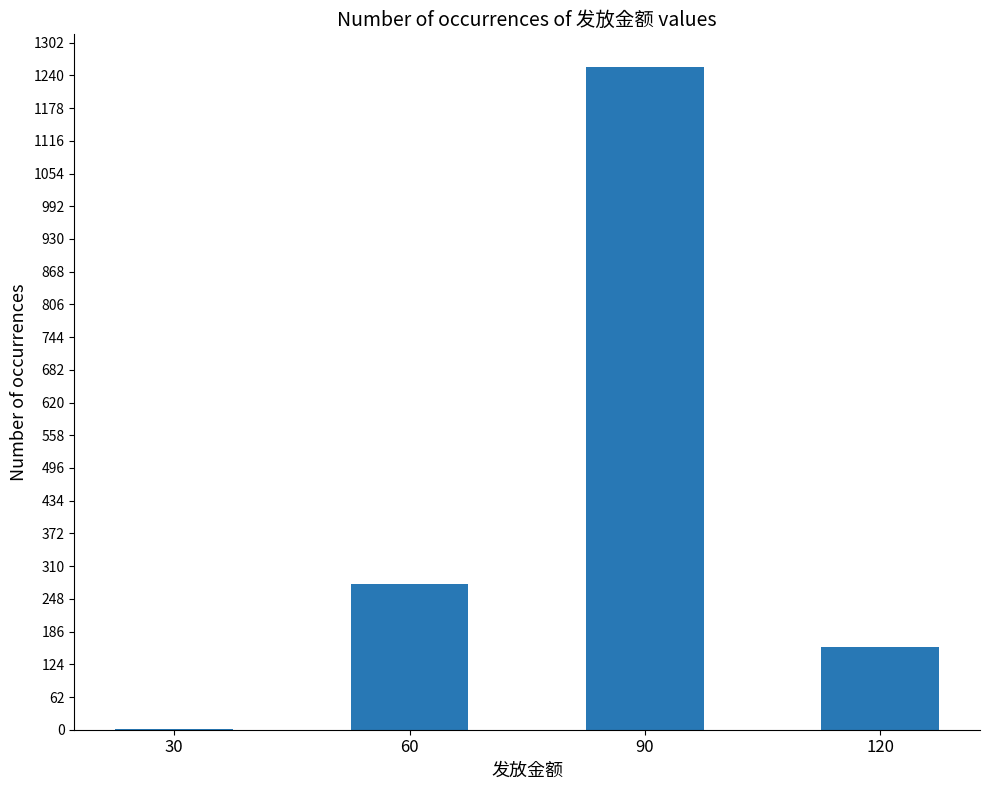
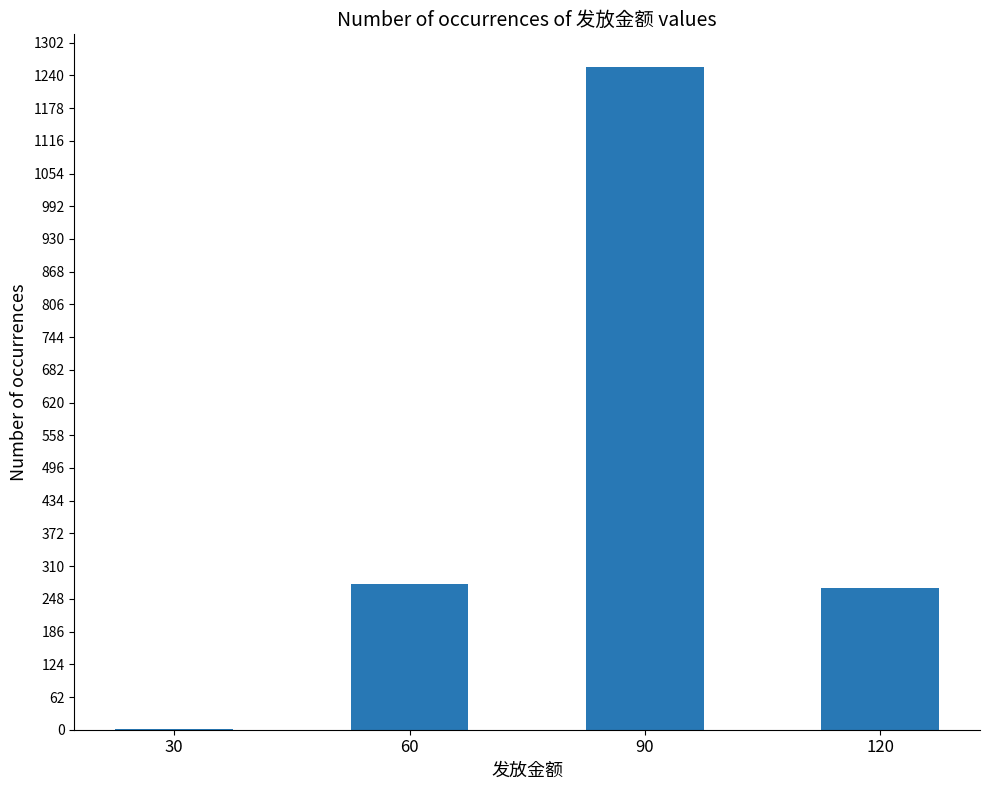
120: 160 -> 270
